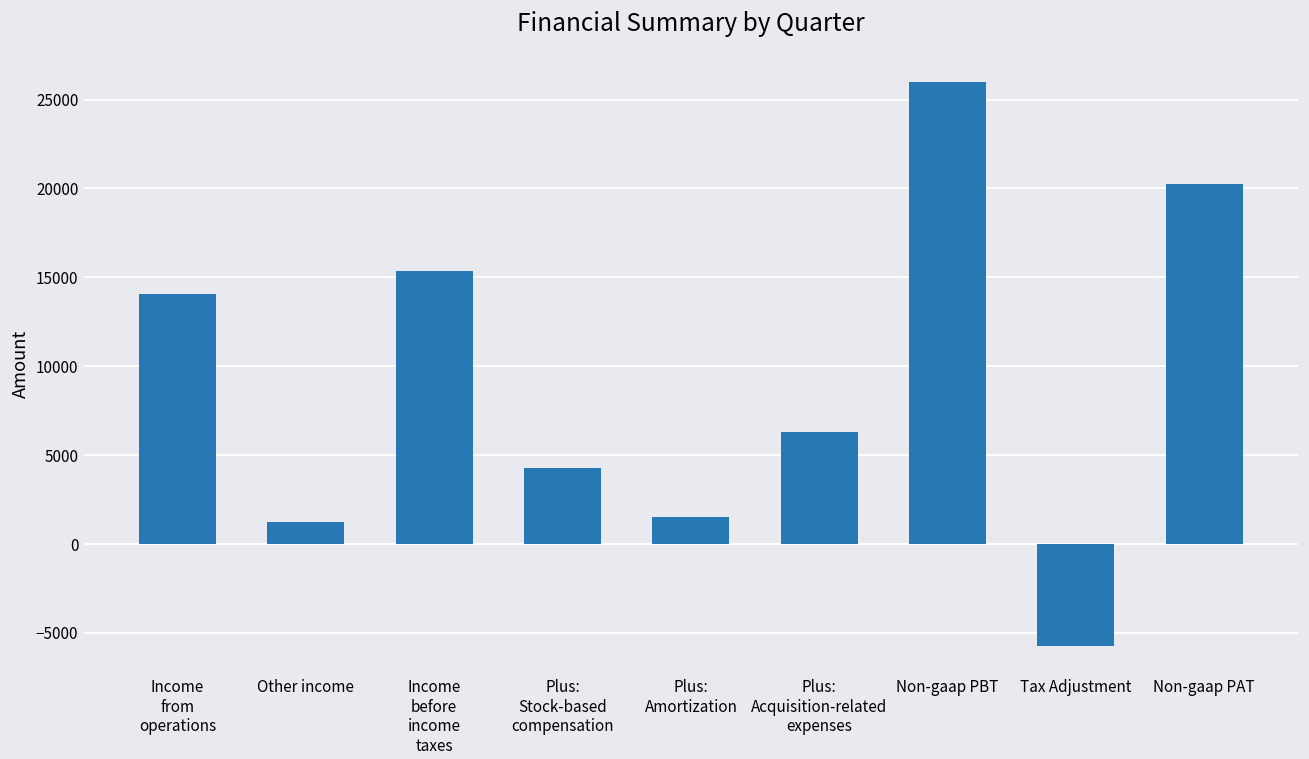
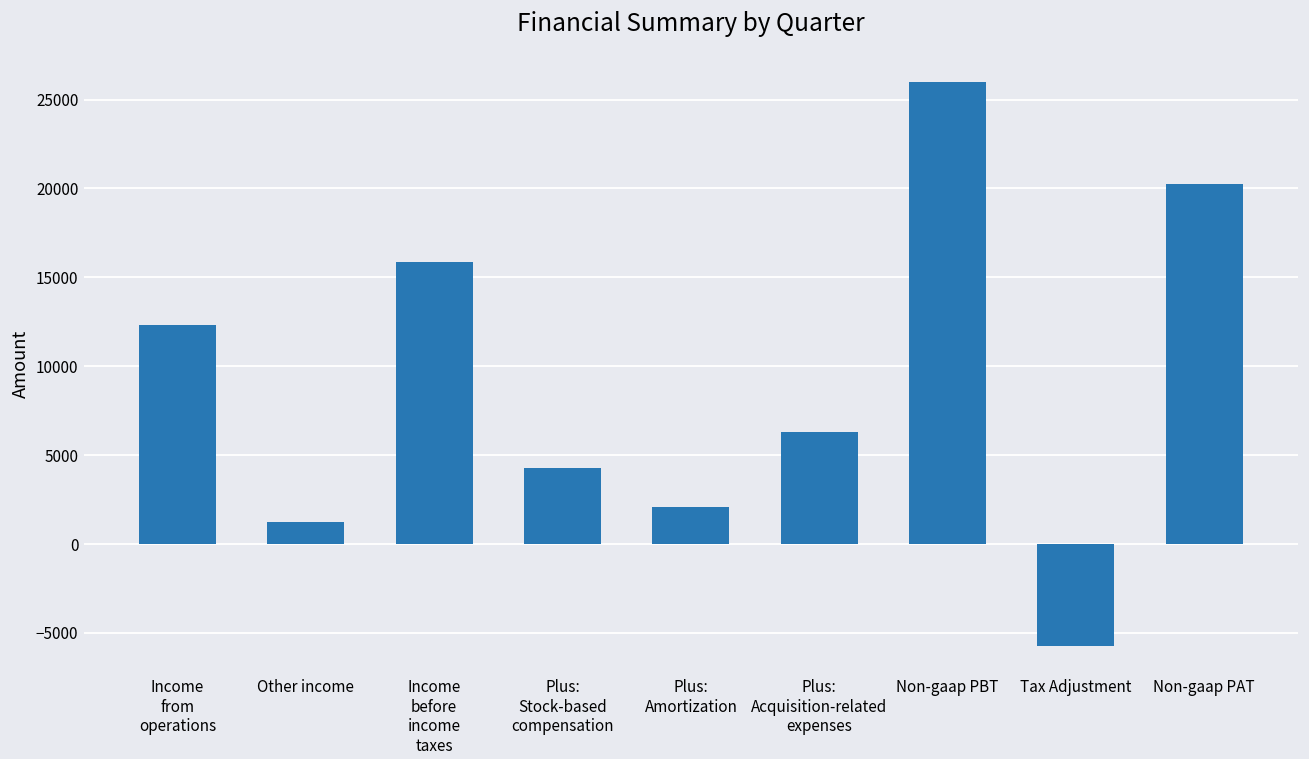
Income from operations: 14100 -> 12300
Income before income taxes: 15300 -> 15800
Plus: Amortization: 1500 -> 2100
